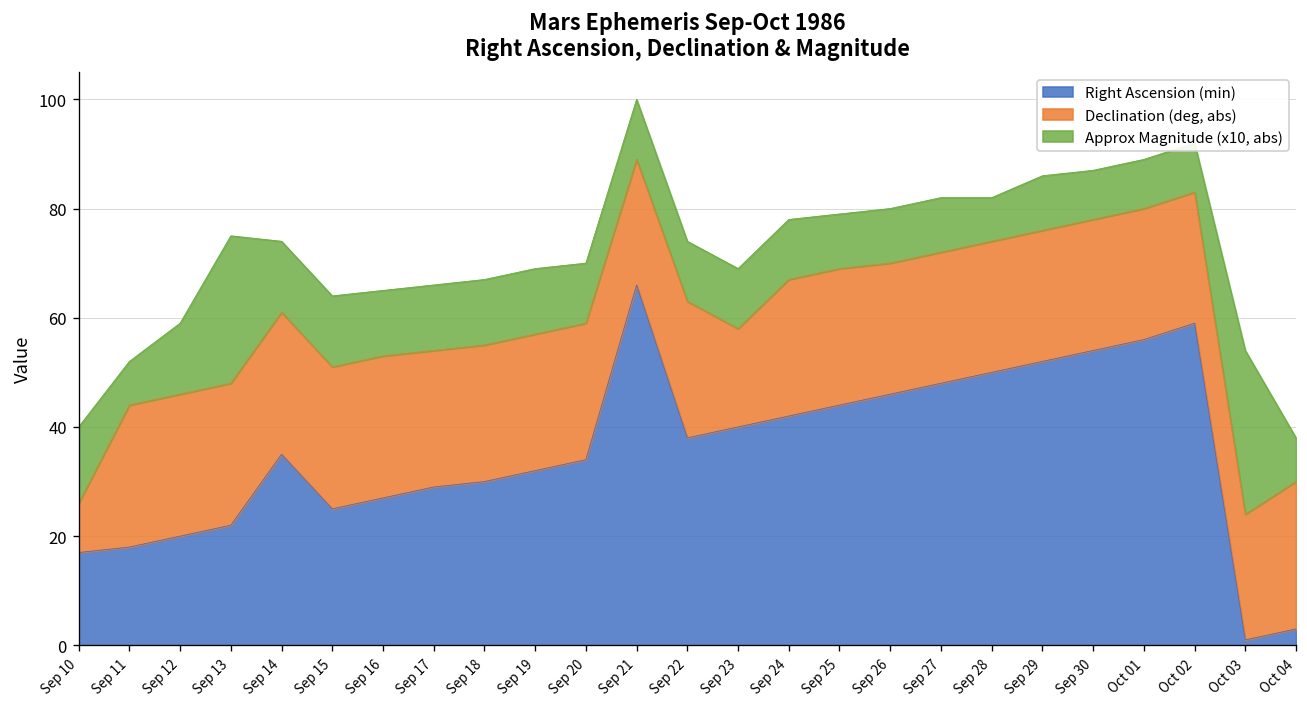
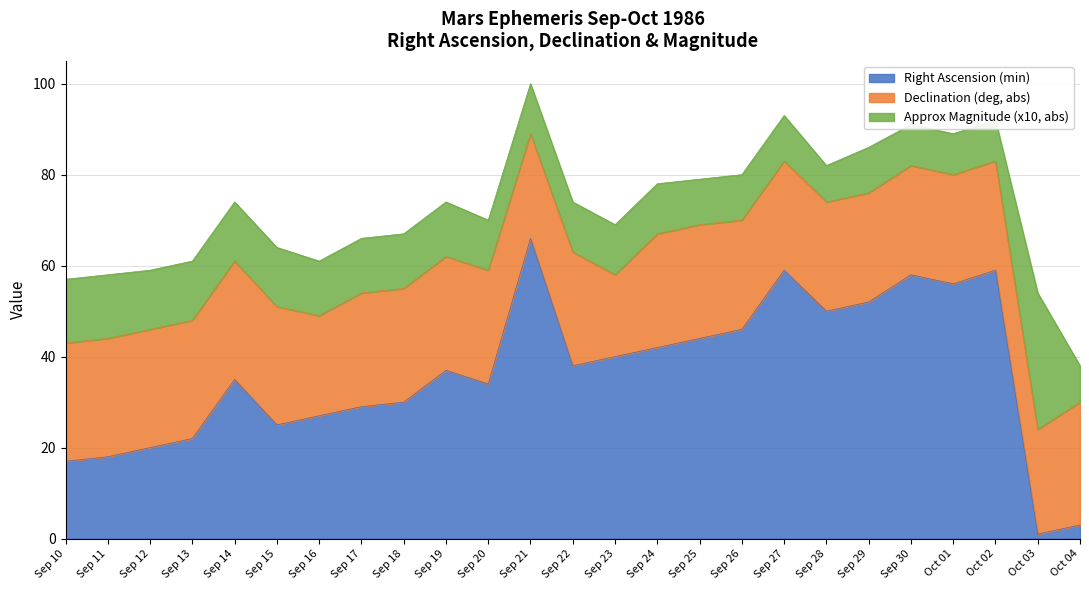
Declination (deg, abs), Sep 10: 9 -> 26
Approx Magnitude (x10, abs), Sep 11: 8 -> 14
Approx Magnitude (x10, abs), Sep 13: 27 -> 13
Declination (deg, abs), Sep 16: 26 -> 22
Right Ascension (min), Sep 19: 32 -> 37
Right Ascension (min), Sep 27: 48 -> 59
Right Ascension (min), Sep 30: 54 -> 58
